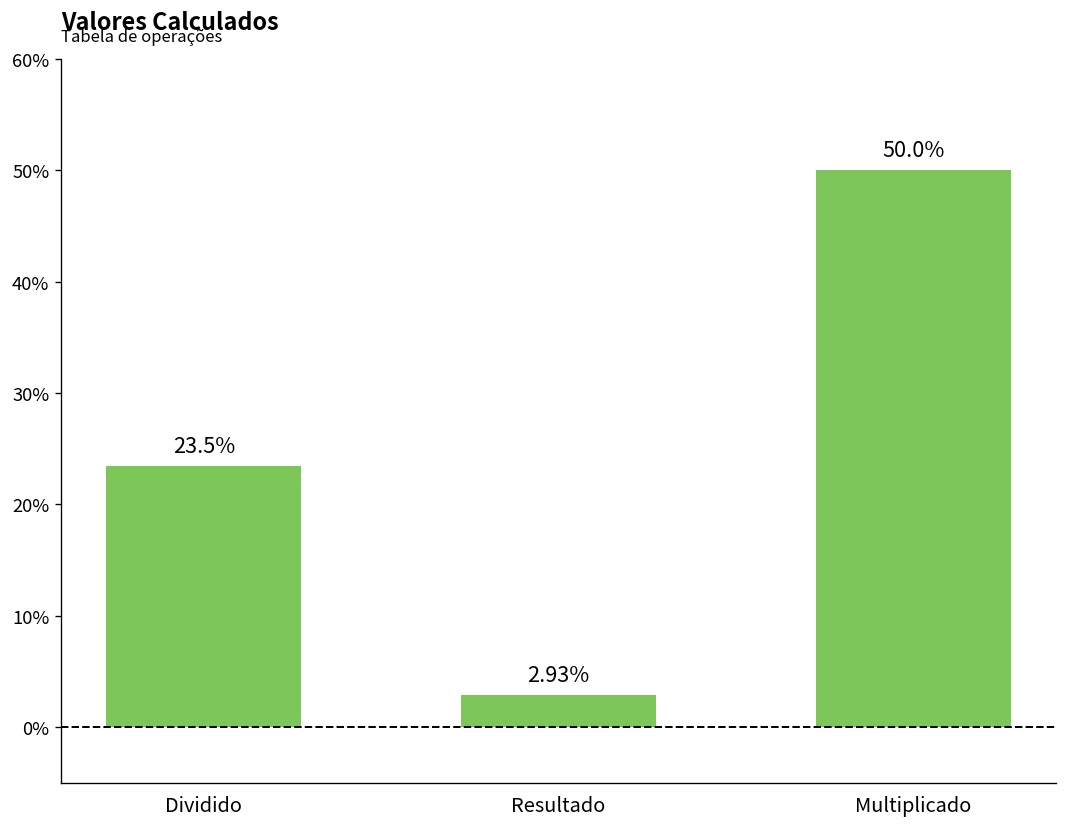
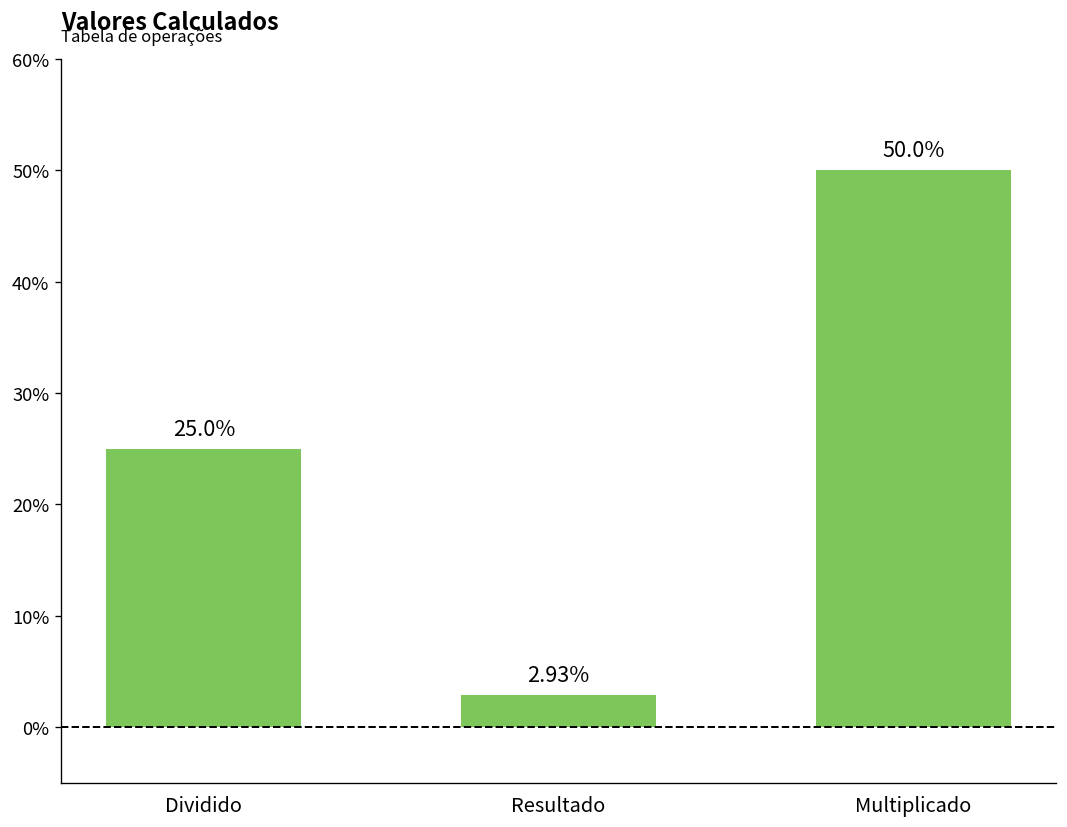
Dividido: 23.5% -> 25.0%
